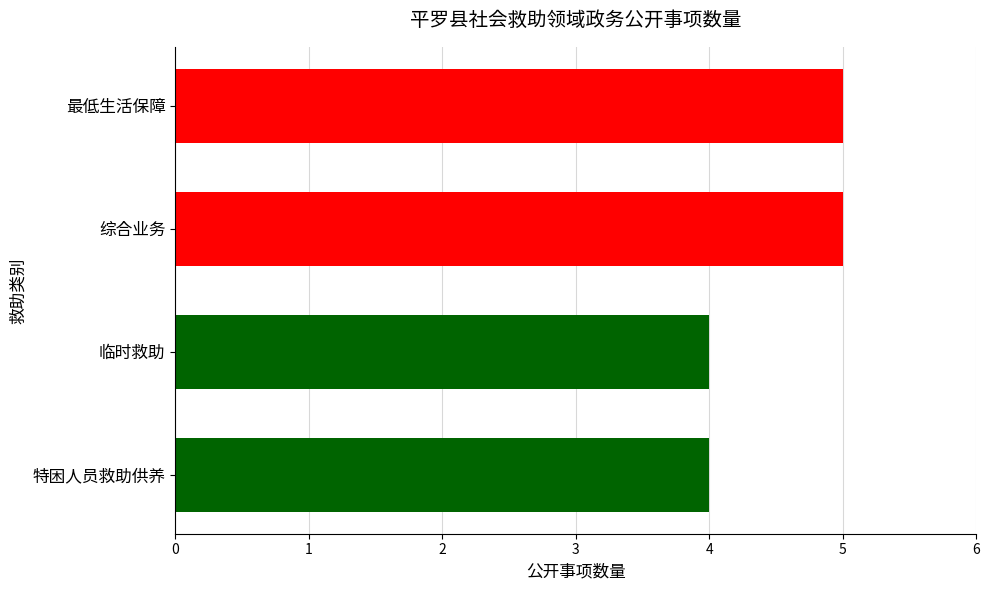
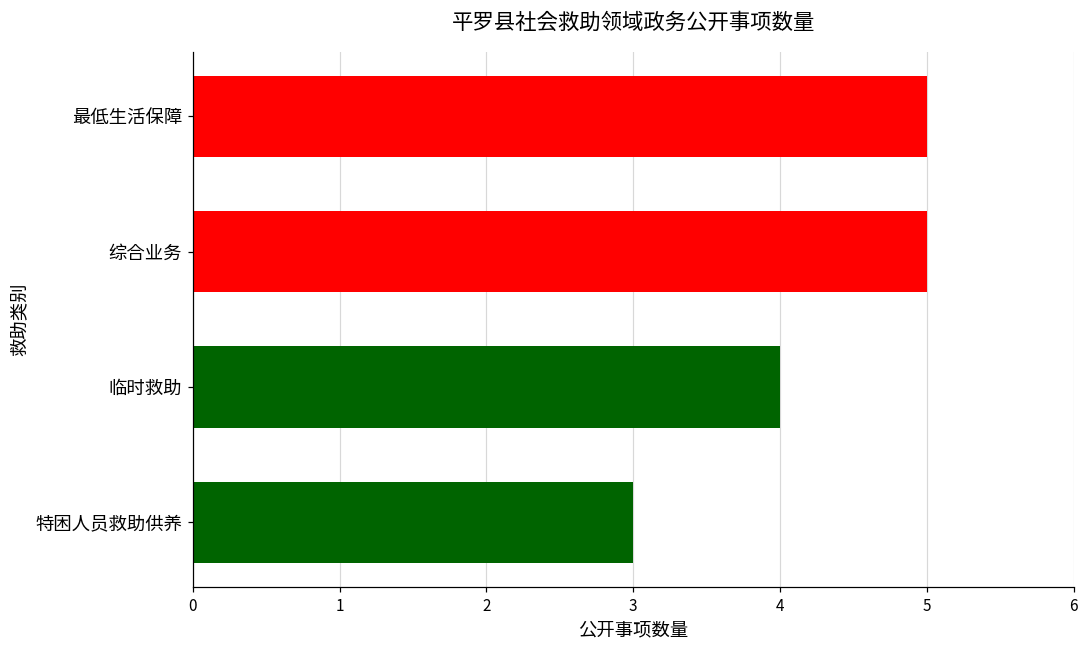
特困人员救助供养: 4 -> 3
